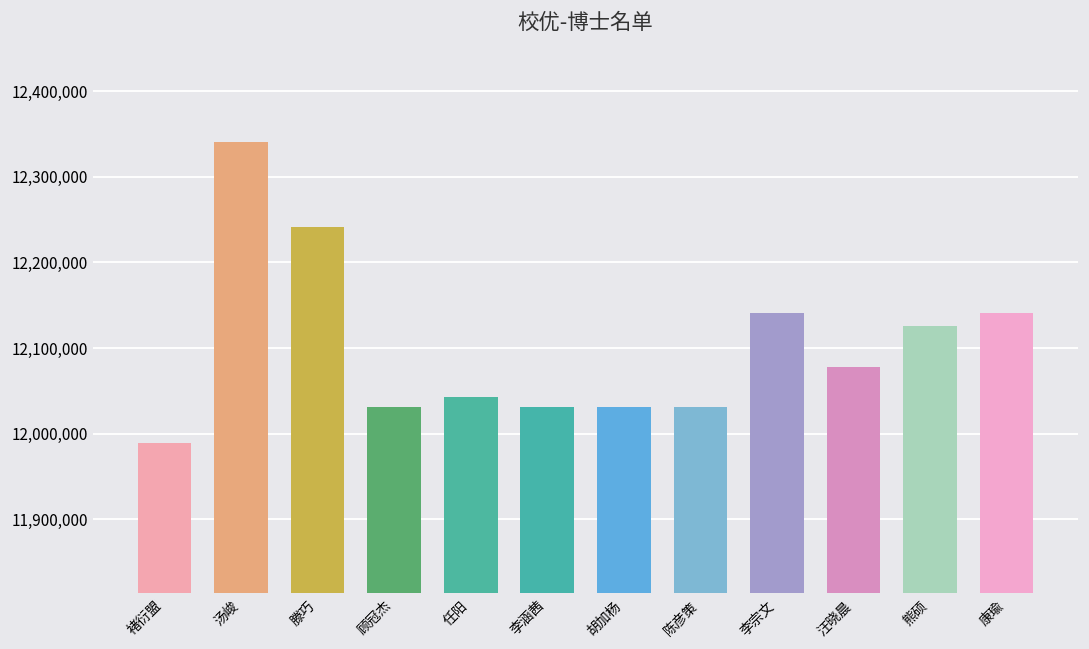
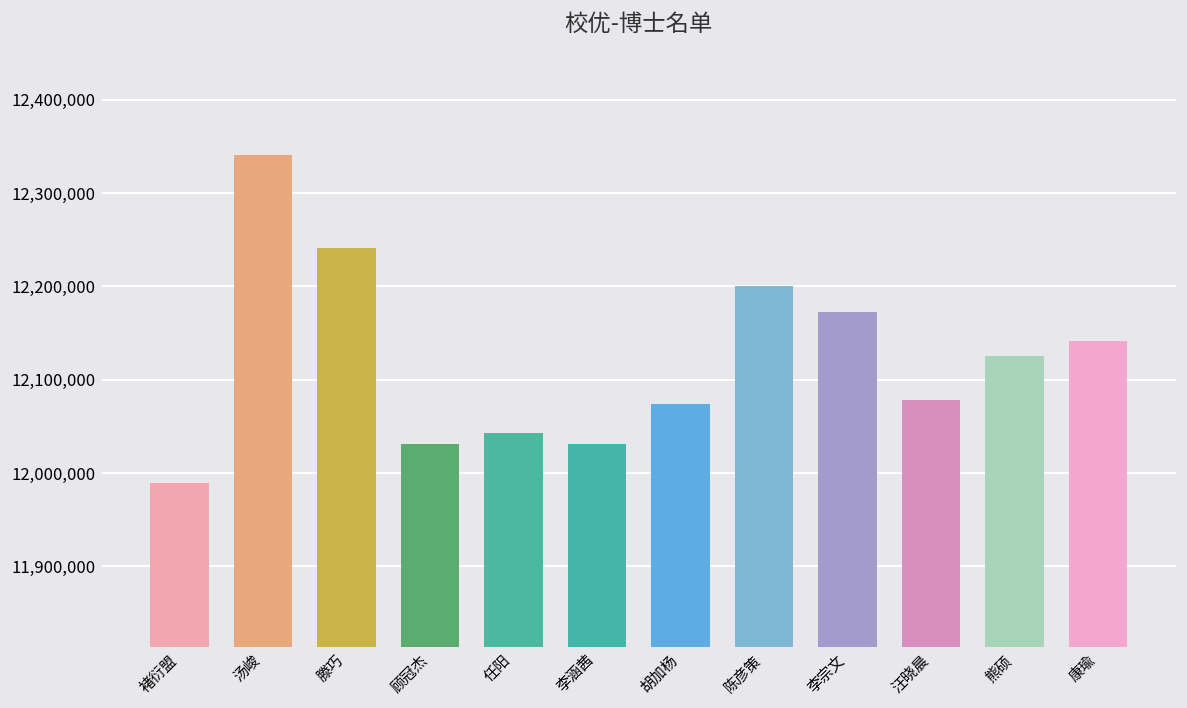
胡加杨: 12,030,000 -> 12,070,000
陈彦策: 12,030,000 -> 12,200,000
李宗文: 12,140,000 -> 12,170,000
